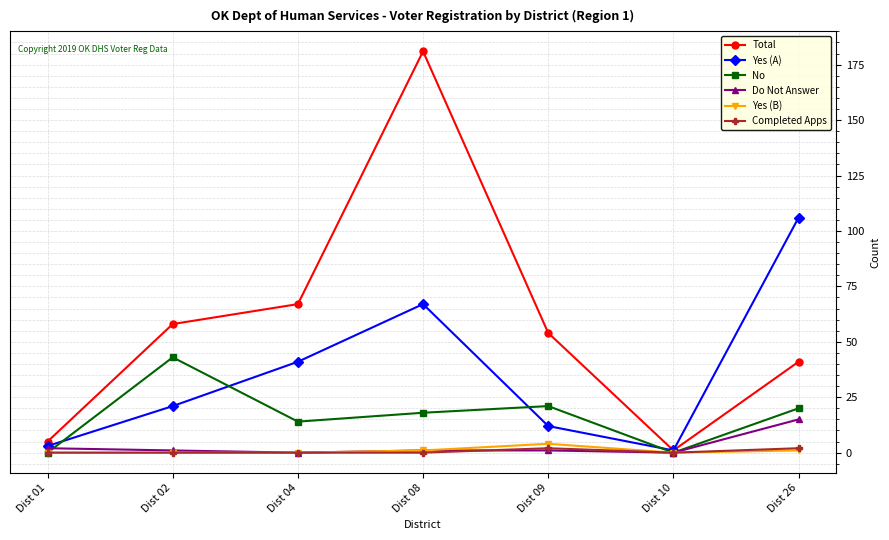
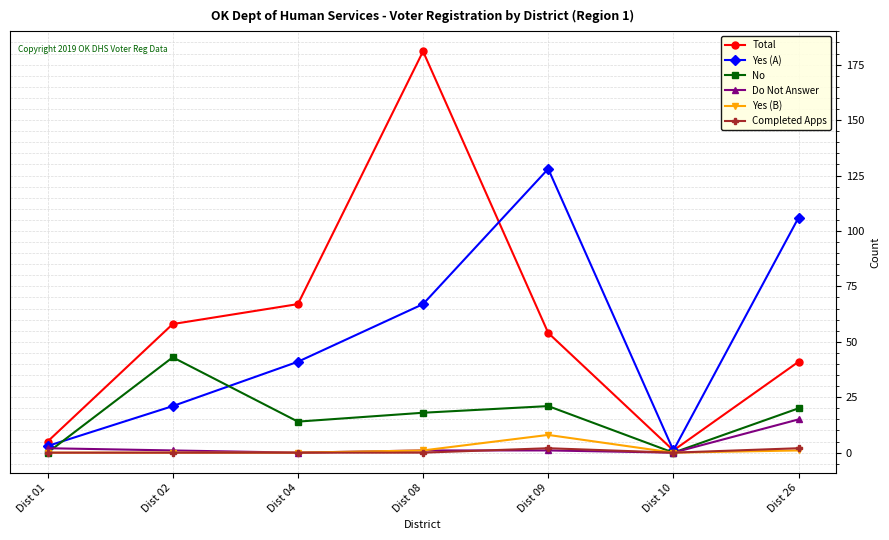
Yes (A), Dist 09: 12 -> 128
Yes (B), Dist 09: 4 -> 8
